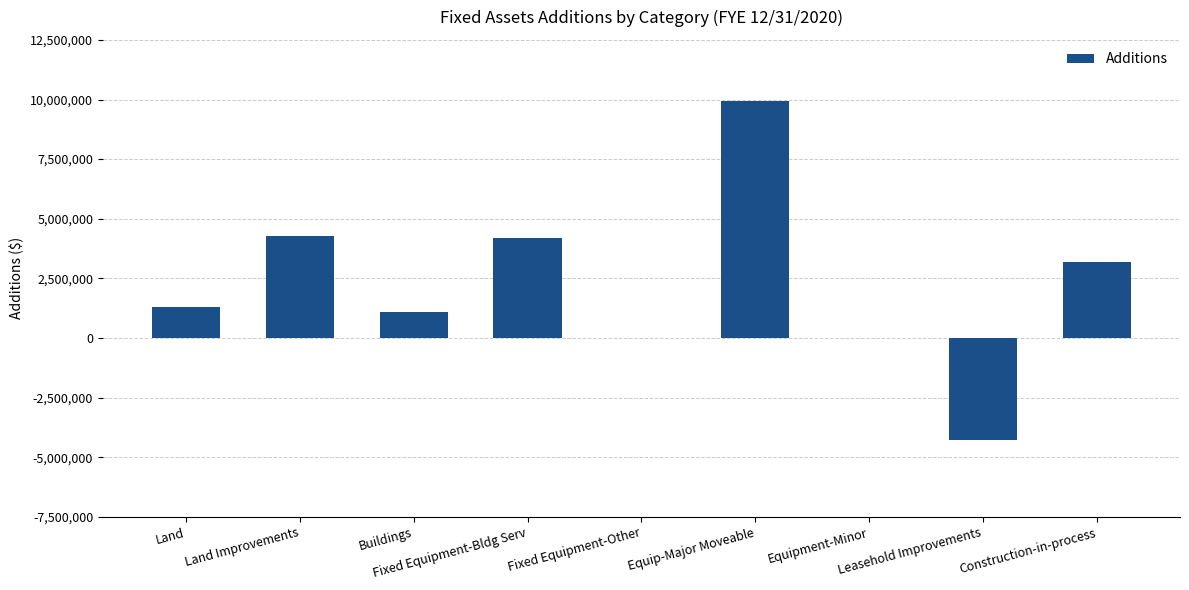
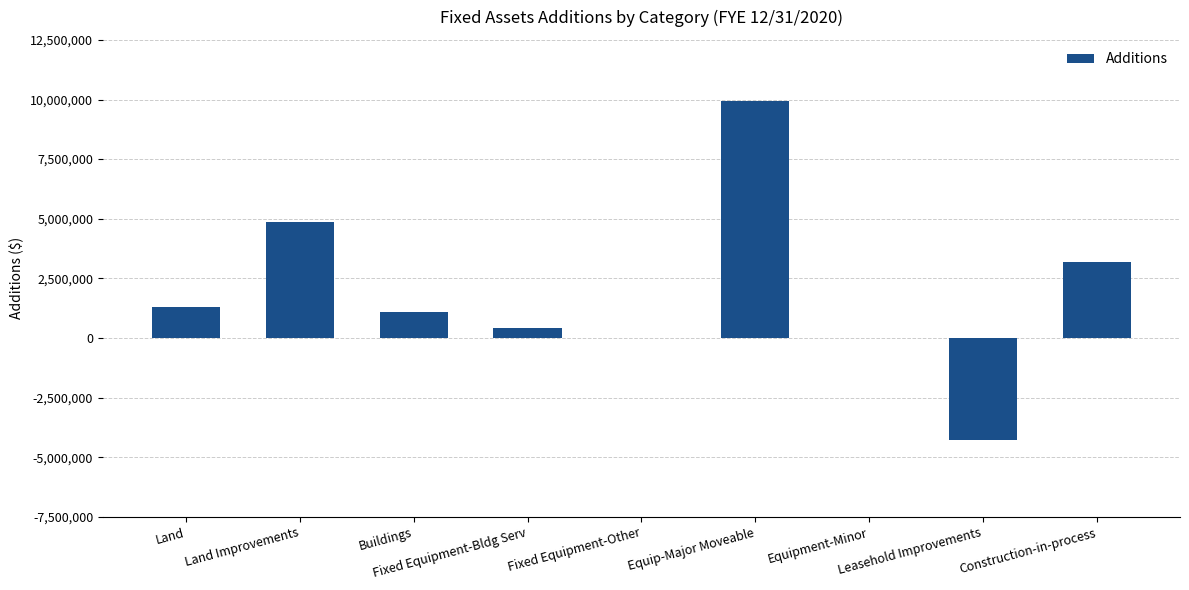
Land Improvements: 4,300,000 -> 4,900,000
Fixed Equipment-Bldg Serv: 4,200,000 -> 400,000
